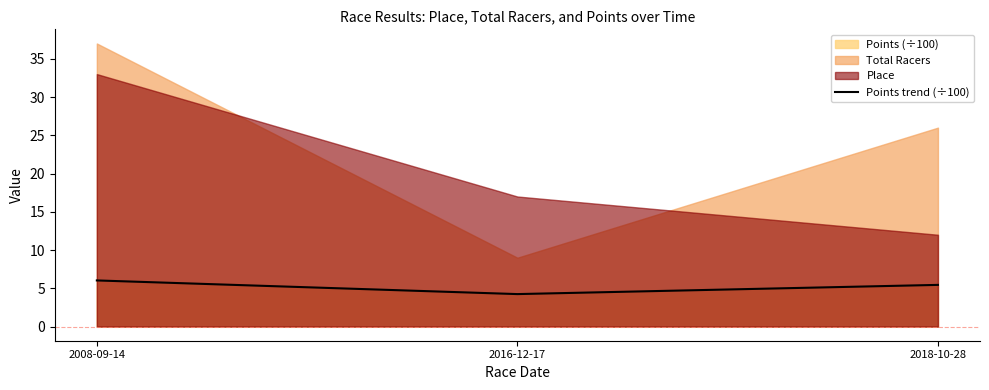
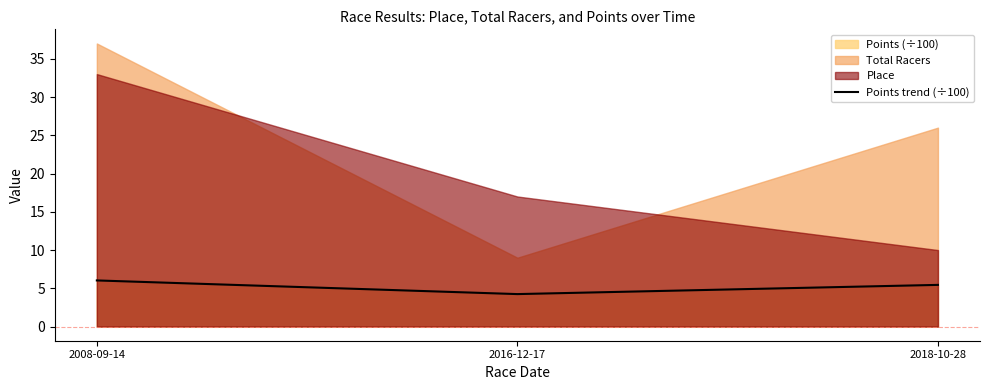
Place, 2018-10-28: 12 -> 10
